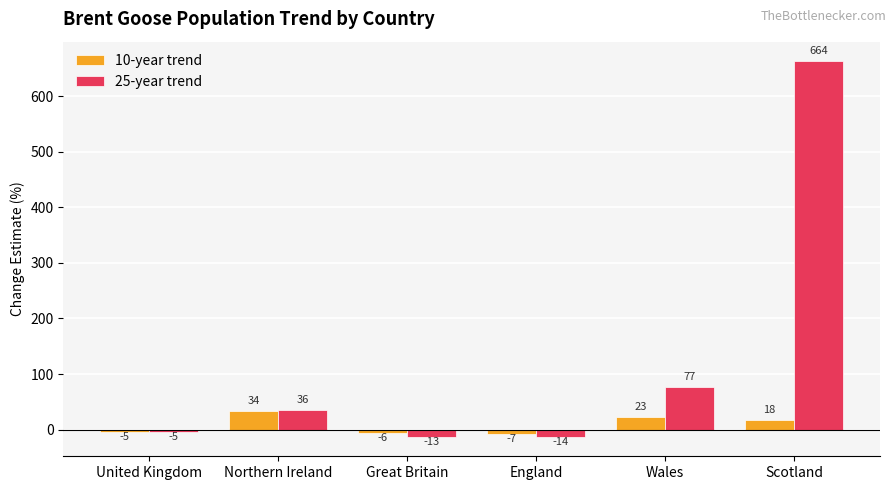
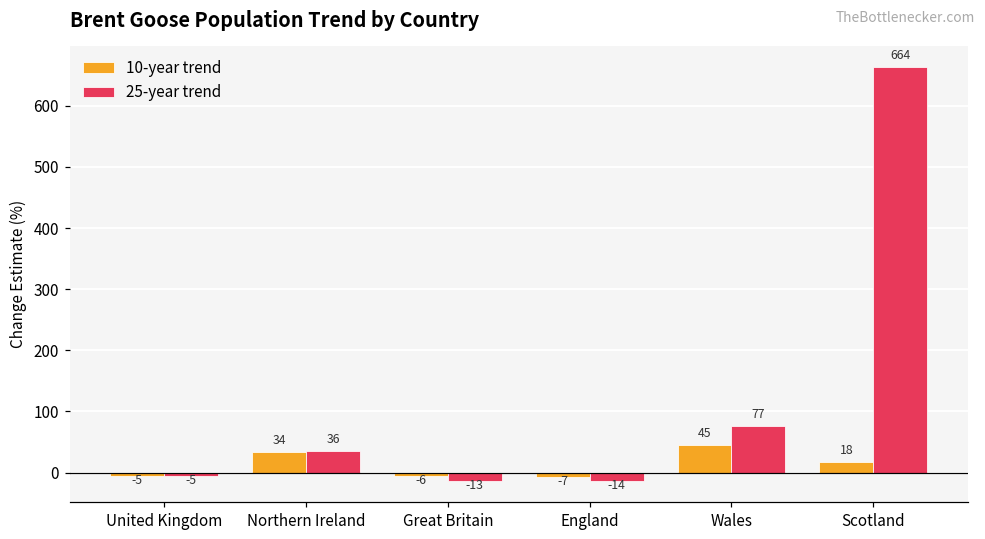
10-year trend, Wales: 23 -> 45
